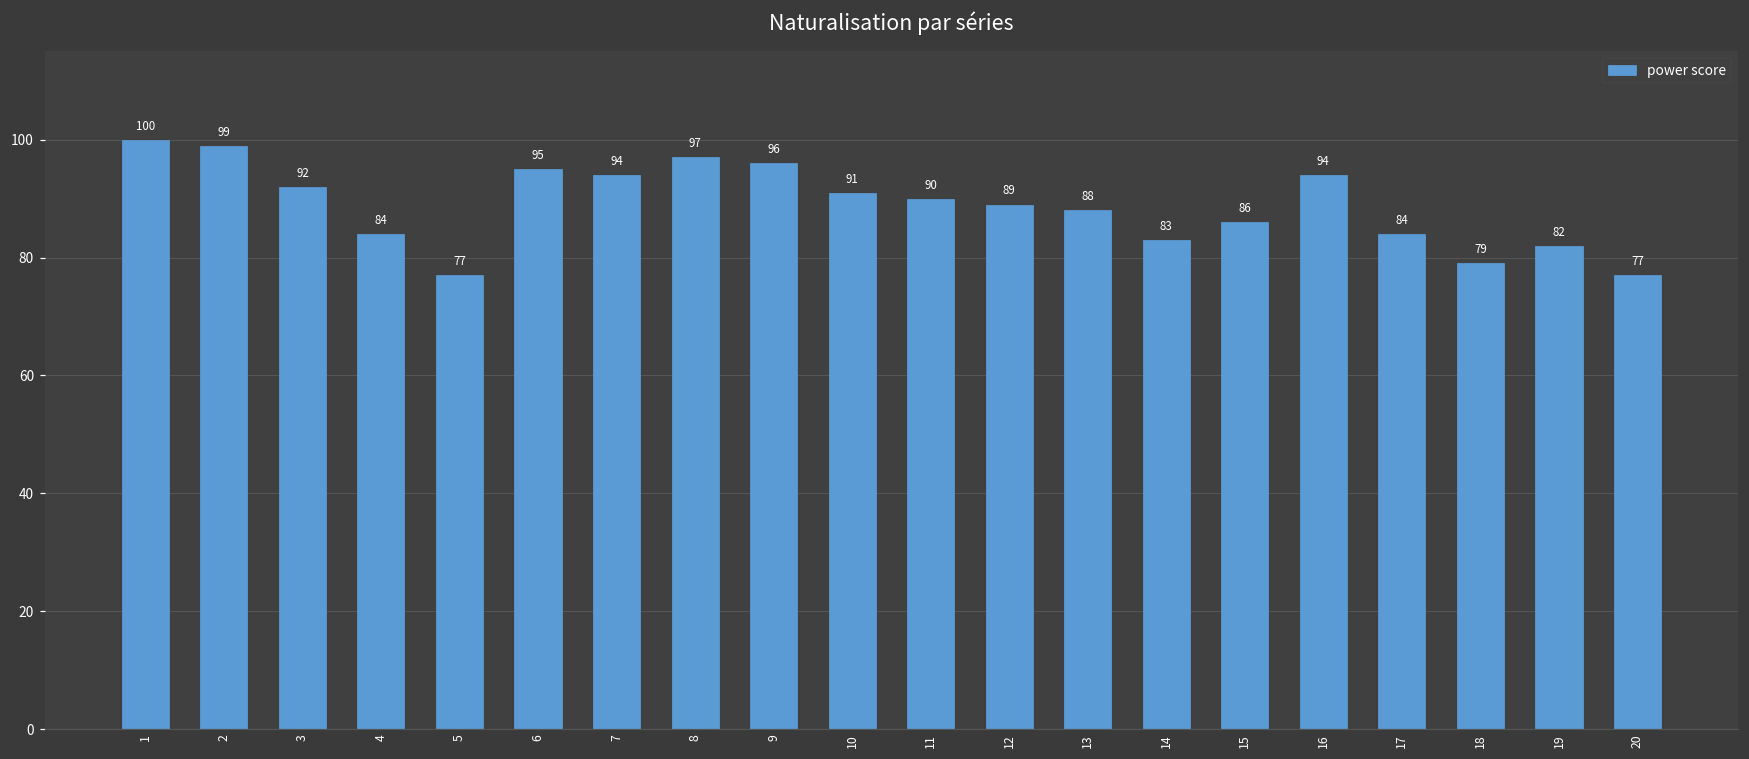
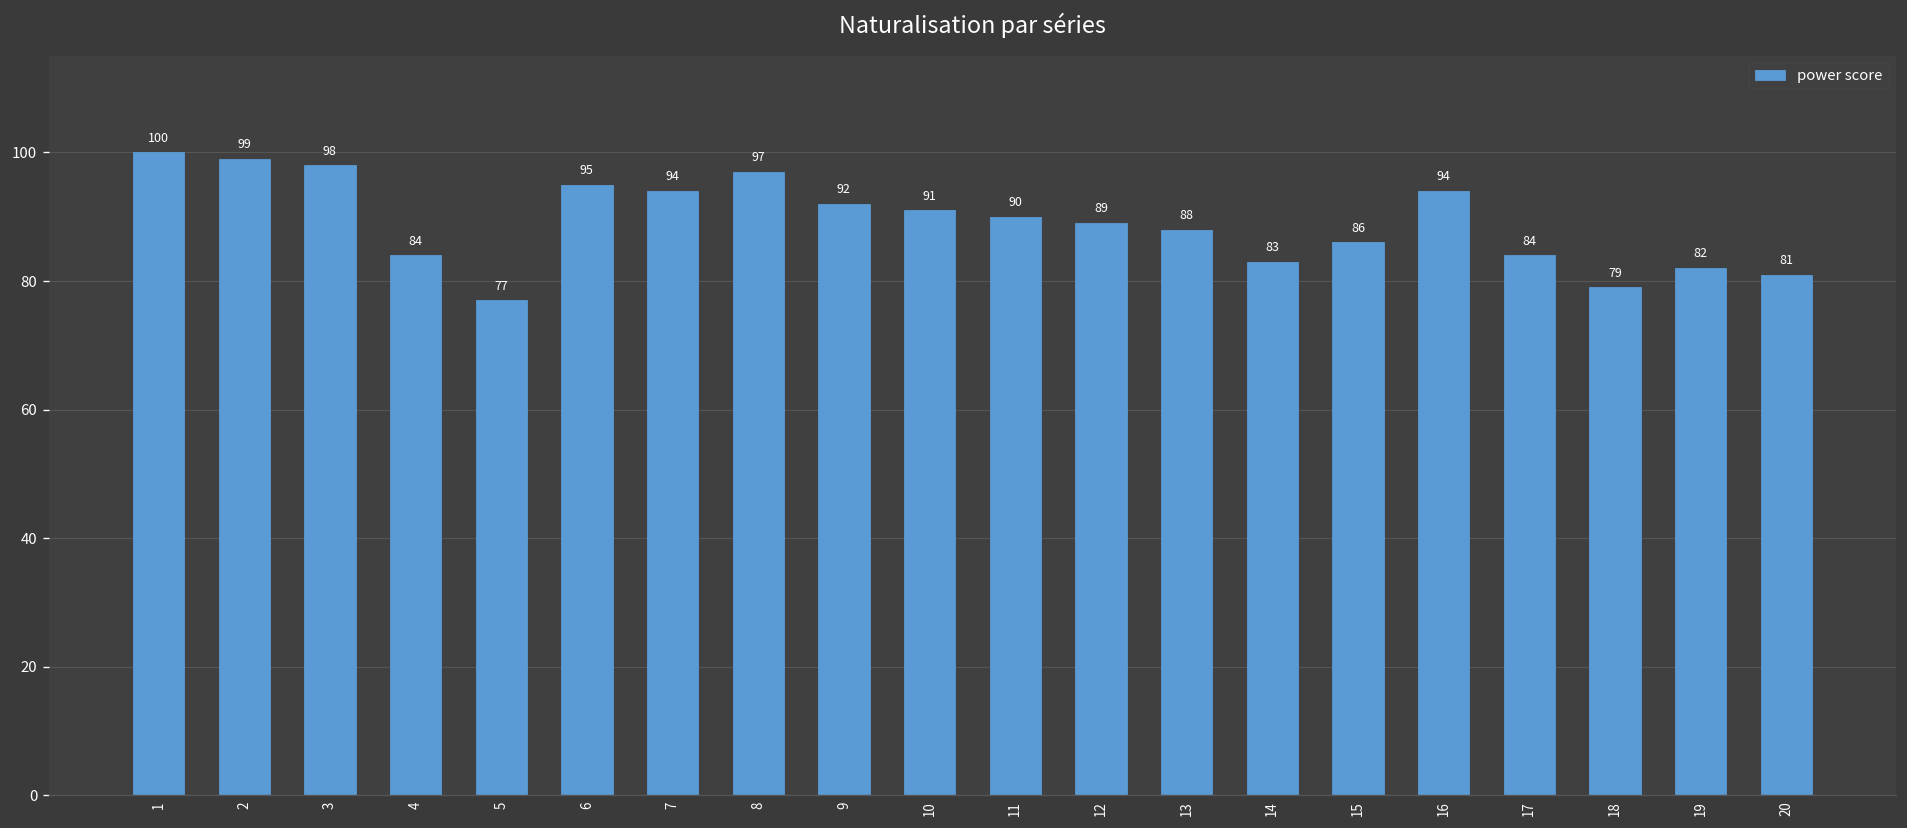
3: 92 -> 98
9: 96 -> 92
20: 77 -> 81
